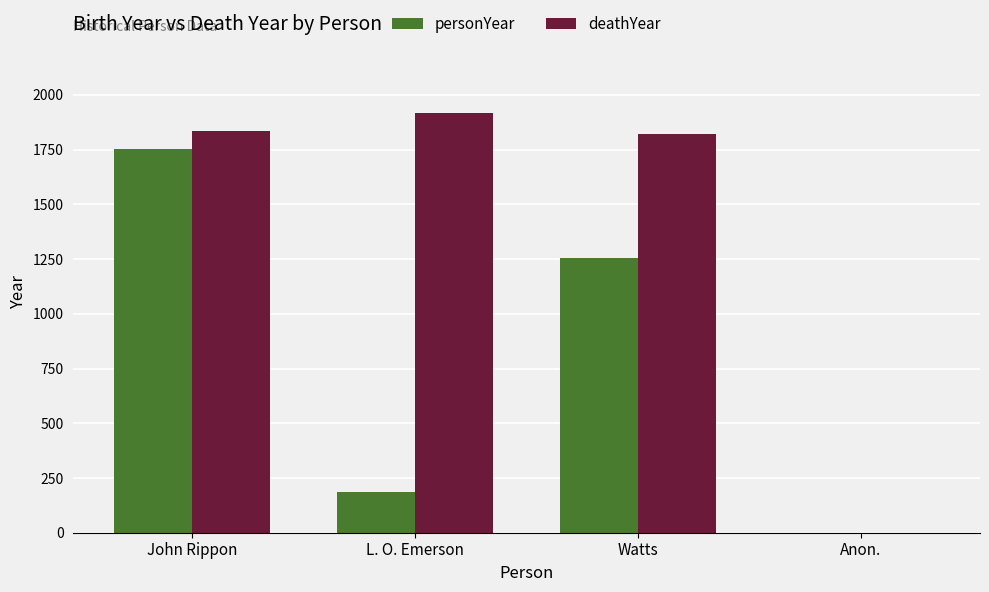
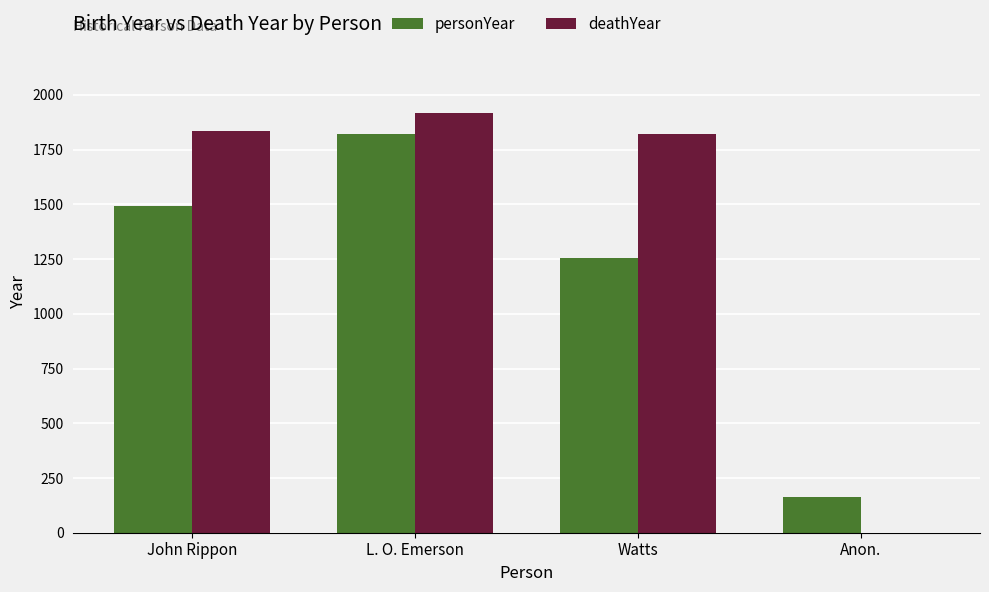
personYear, John Rippon: 1750 -> 1490
personYear, L. O. Emerson: 190 -> 1820
personYear, Anon.: 0 -> 160
